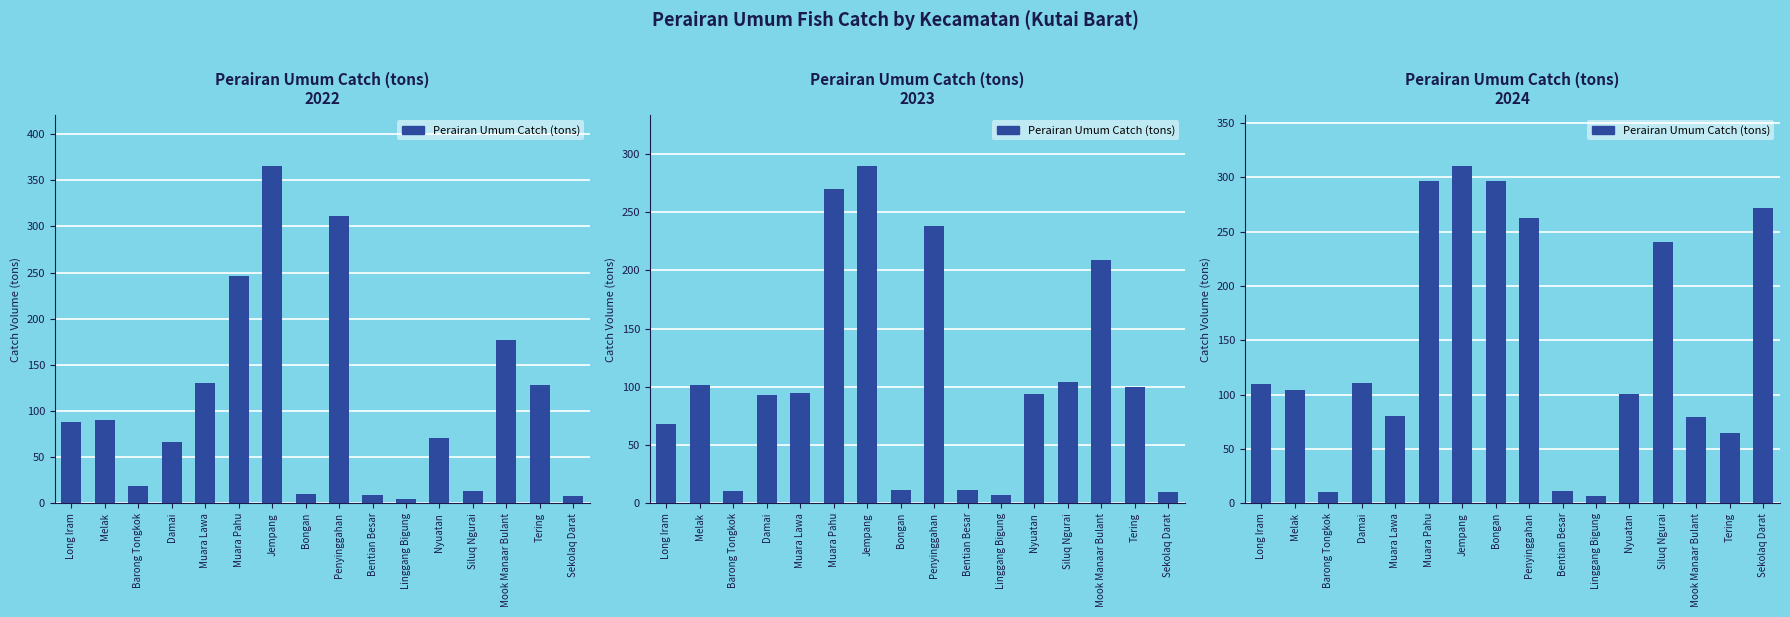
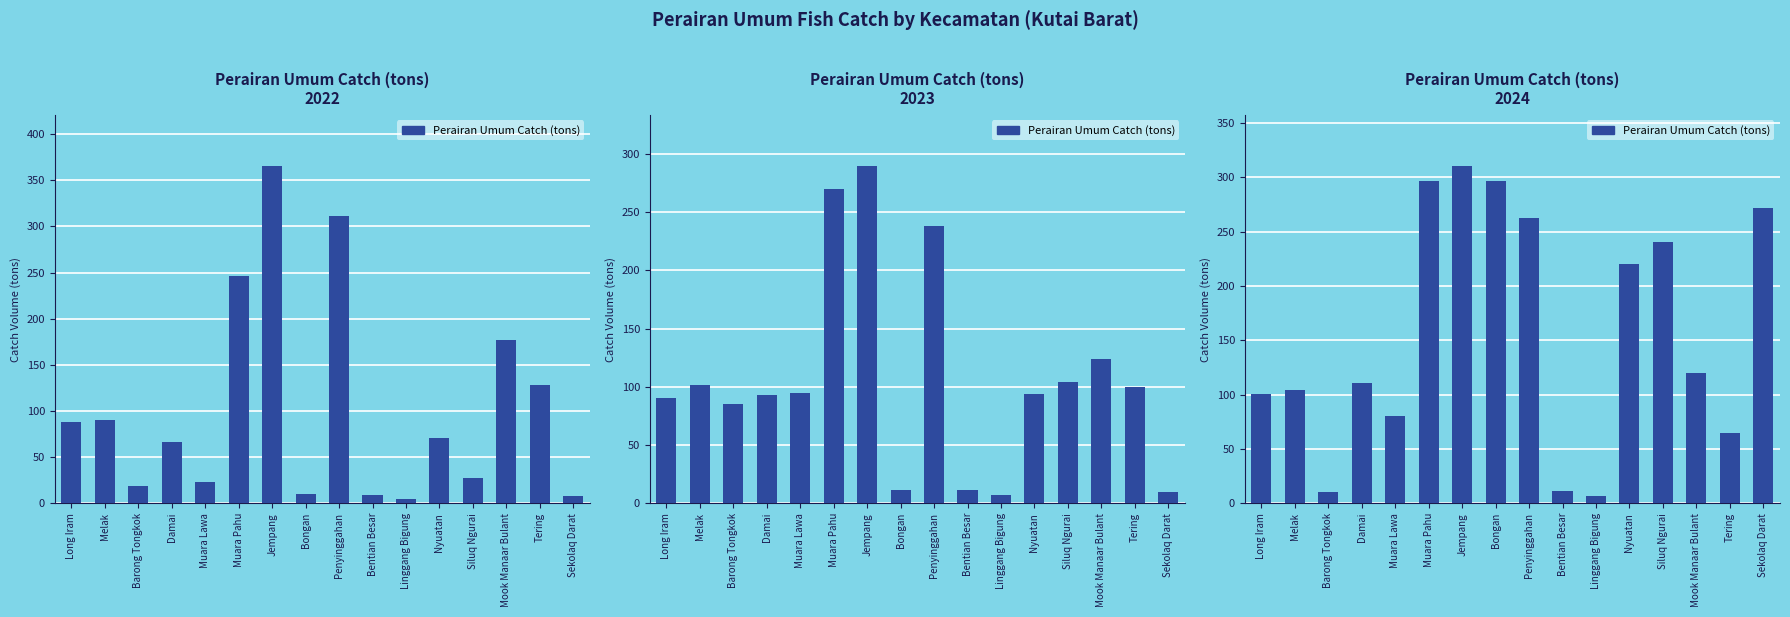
Perairan Umum Catch (tons) 2022, Muara Lawa: 130 -> 20
Perairan Umum Catch (tons) 2022, Siluq Ngurai: 10 -> 30
Perairan Umum Catch (tons) 2023, Long Iram: 68 -> 90
Perairan Umum Catch (tons) 2023, Barong Tongkok: 11 -> 85
Perairan Umum Catch (tons) 2023, Mook Manaar Bulant: 209 -> 124
Perairan Umum Catch (tons) 2024, Long Iram: 110 -> 101
Perairan Umum Catch (tons) 2024, Nyuatan: 101 -> 220
Perairan Umum Catch (tons) 2024, Mook Manaar Bulant: 79 -> 120
